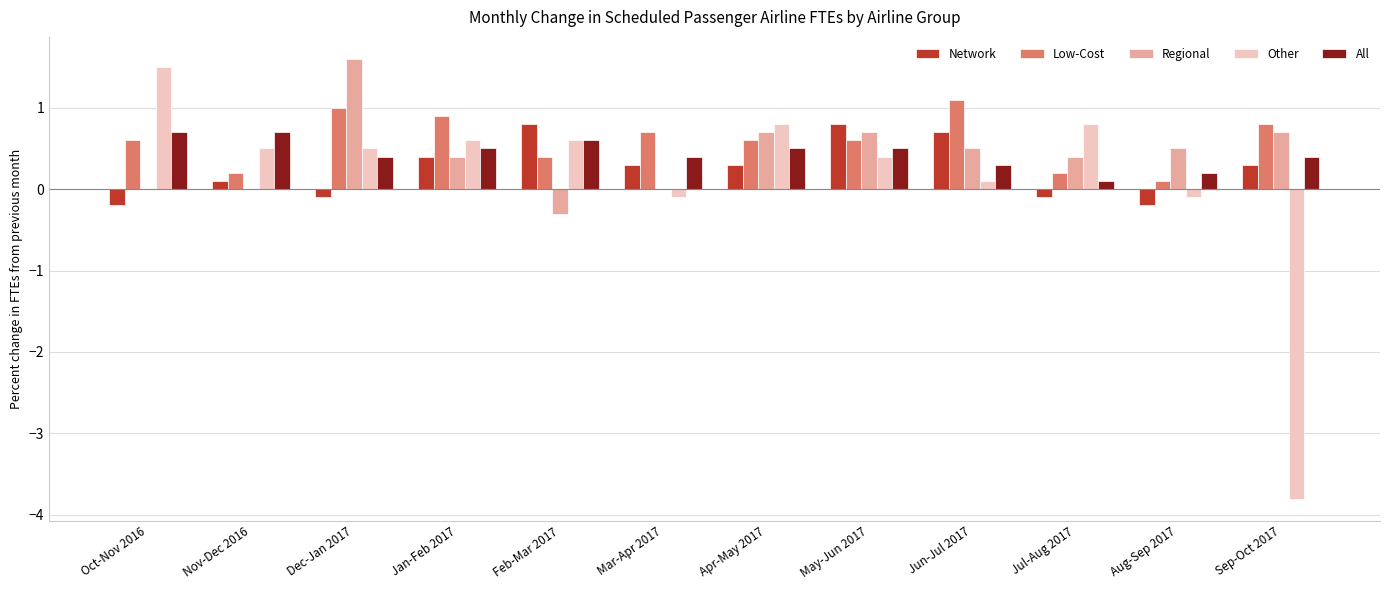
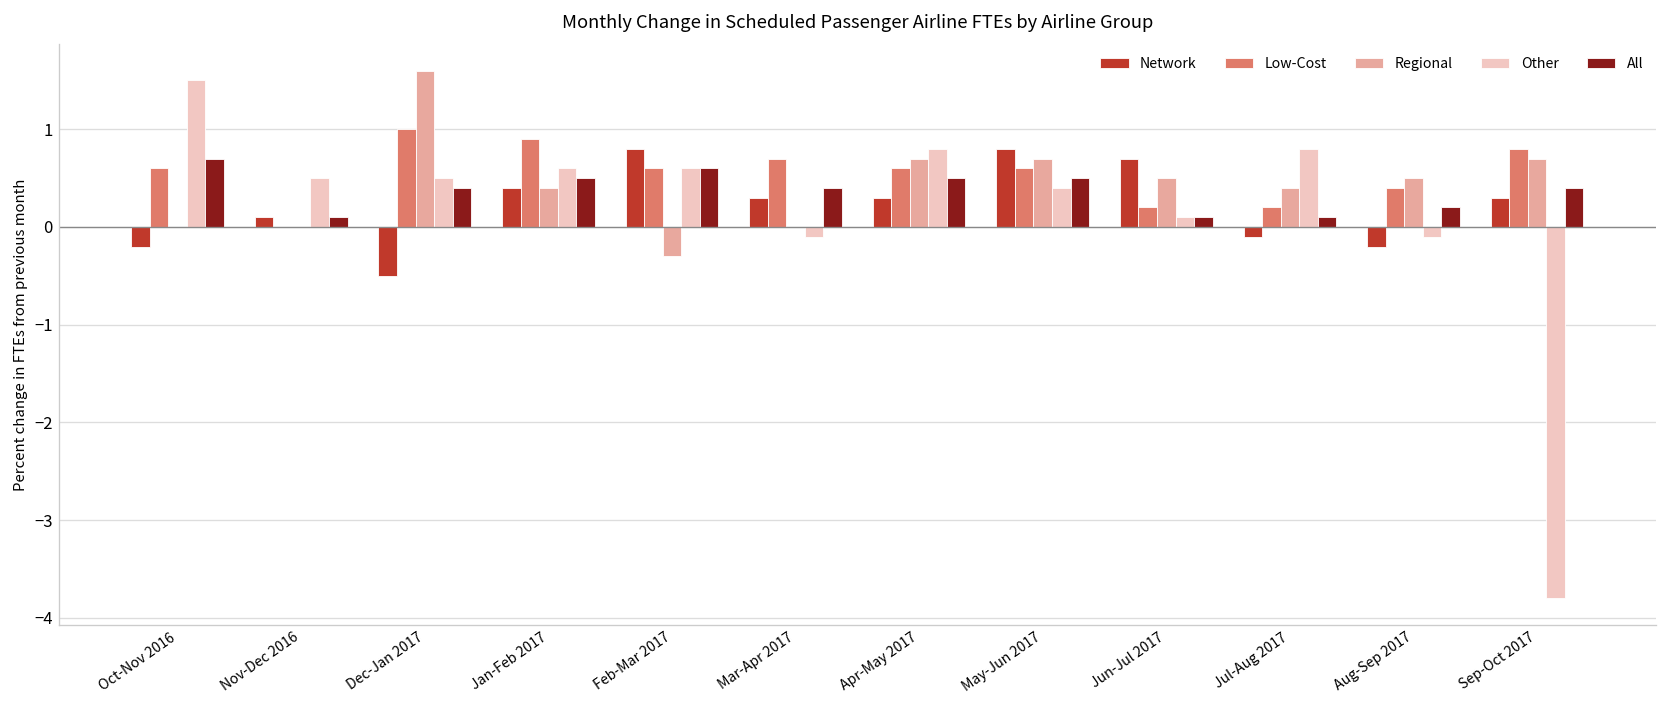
Low-Cost, Nov-Dec 2016: 0.2 -> 0.0
All, Nov-Dec 2016: 0.7 -> 0.1
Network, Dec-Jan 2017: -0.1 -> -0.5
Low-Cost, Feb-Mar 2017: 0.4 -> 0.6
Low-Cost, Jun-Jul 2017: 1.1 -> 0.2
All, Jun-Jul 2017: 0.3 -> 0.1
Low-Cost, Aug-Sep 2017: 0.1 -> 0.4
